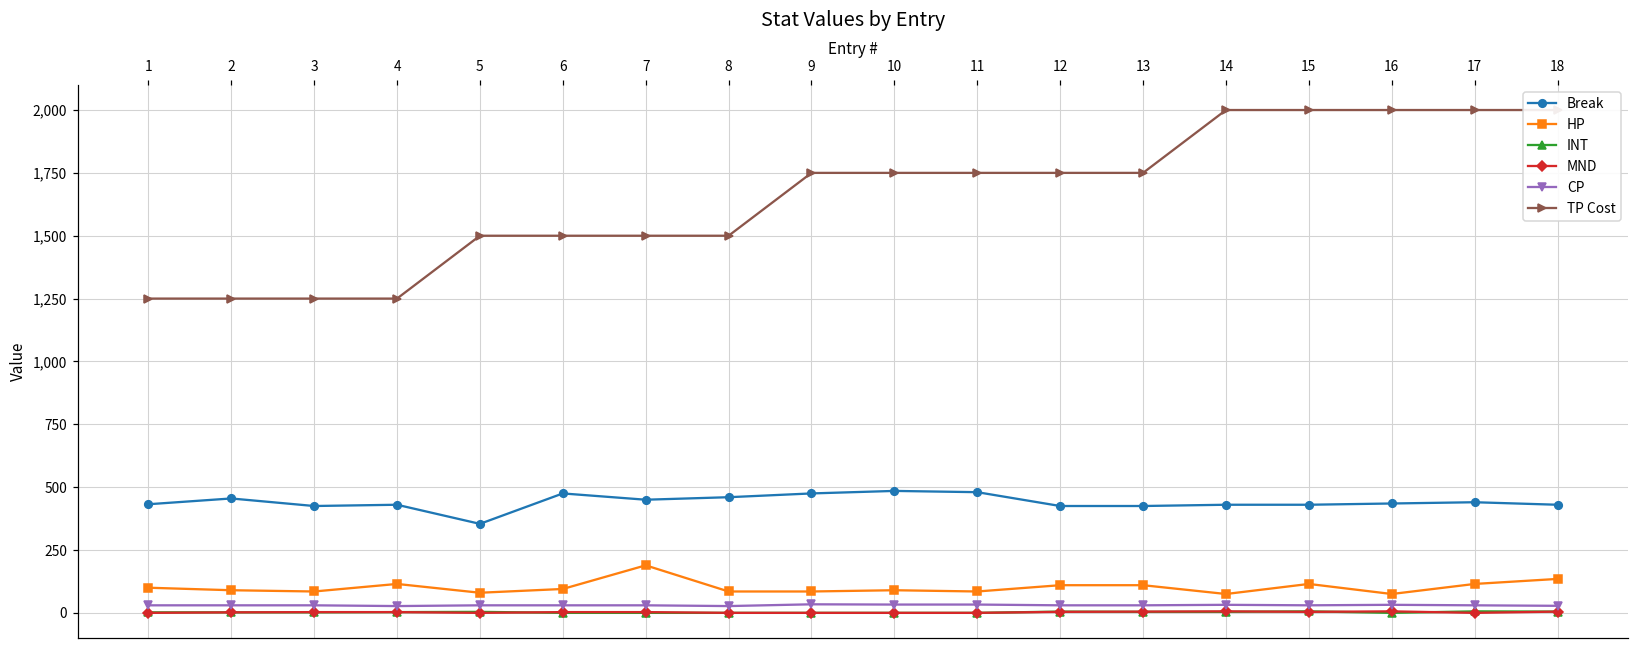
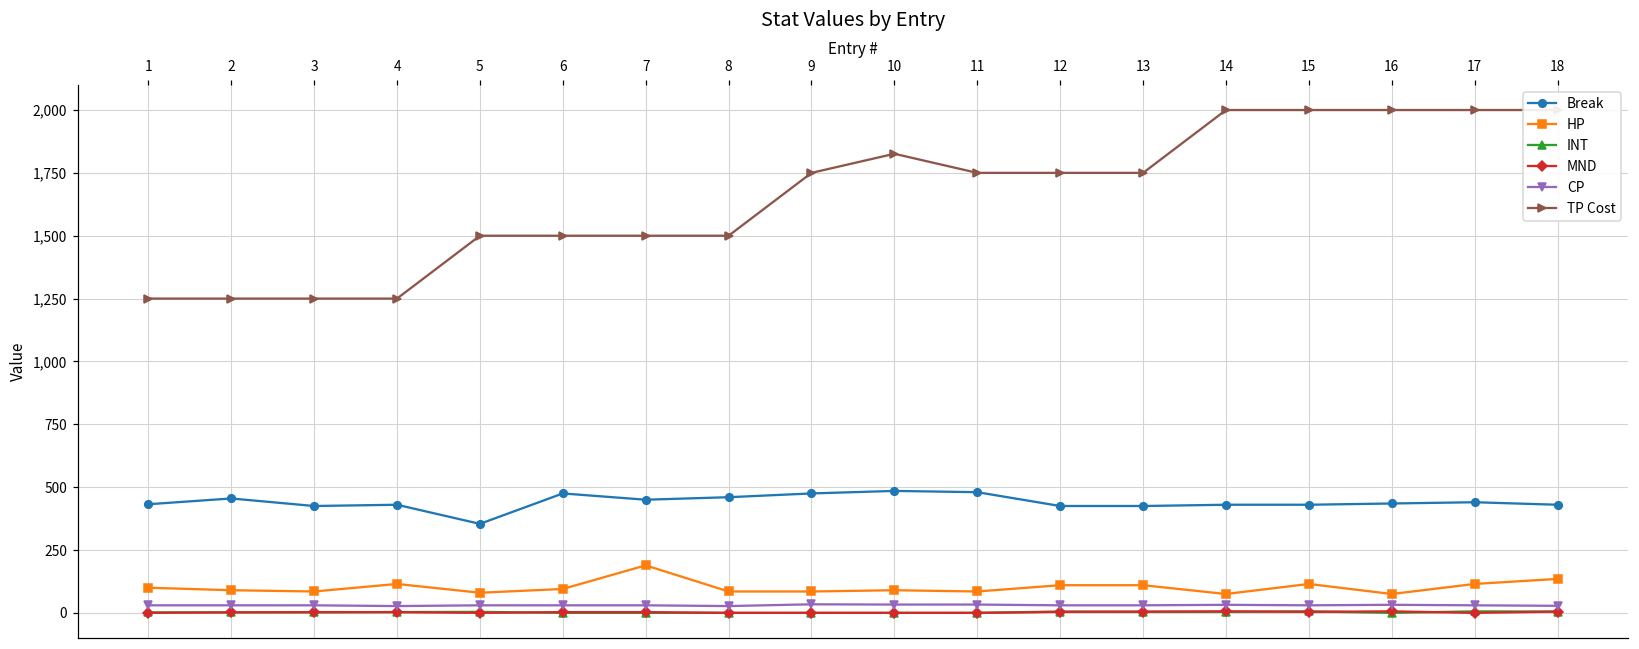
TP Cost, 10: 1,750 -> 1,830
